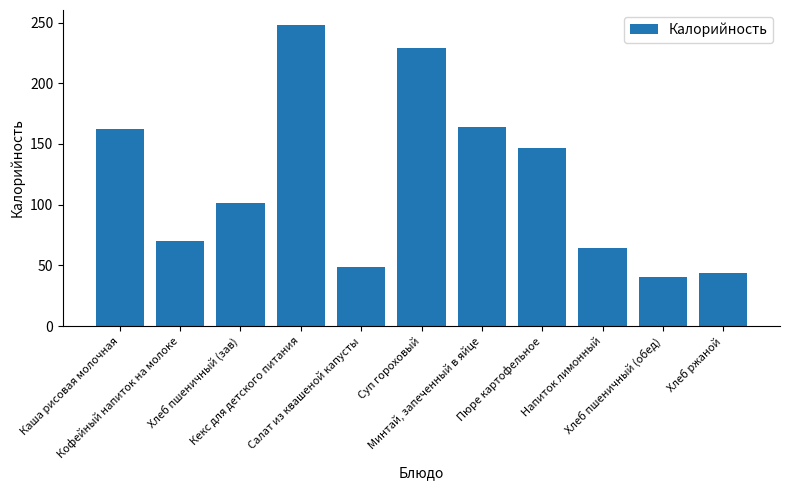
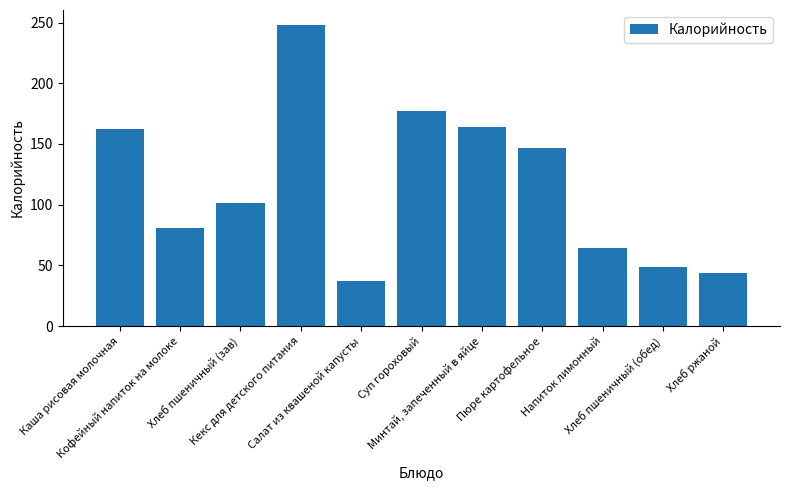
Кофейный напиток на молоке: 70 -> 81
Салат из квашеной капусты: 49 -> 37
Суп гороховый: 229 -> 177
Хлеб пшеничный (обед): 40 -> 49
